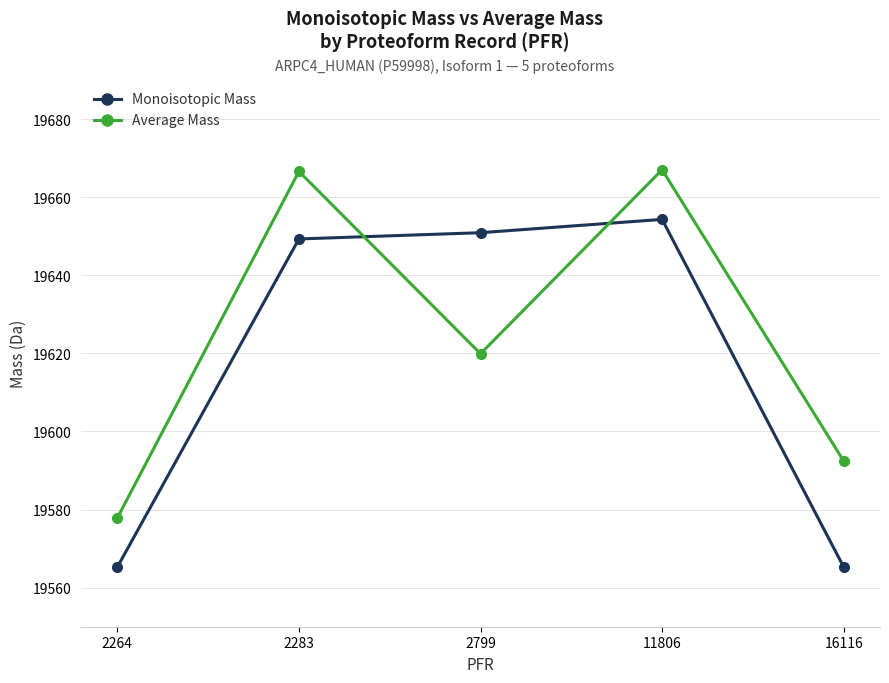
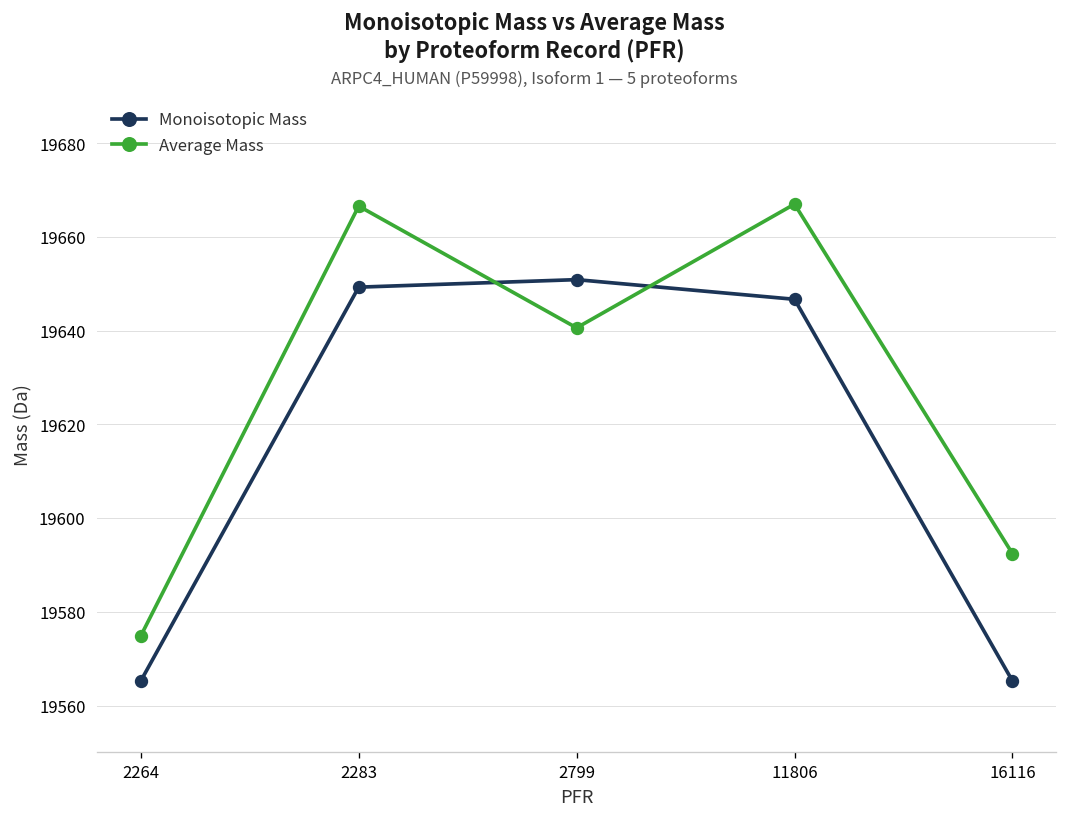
Average Mass, 2264: 19578 -> 19575
Average Mass, 2799: 19620 -> 19641
Monoisotopic Mass, 11806: 19654 -> 19647
